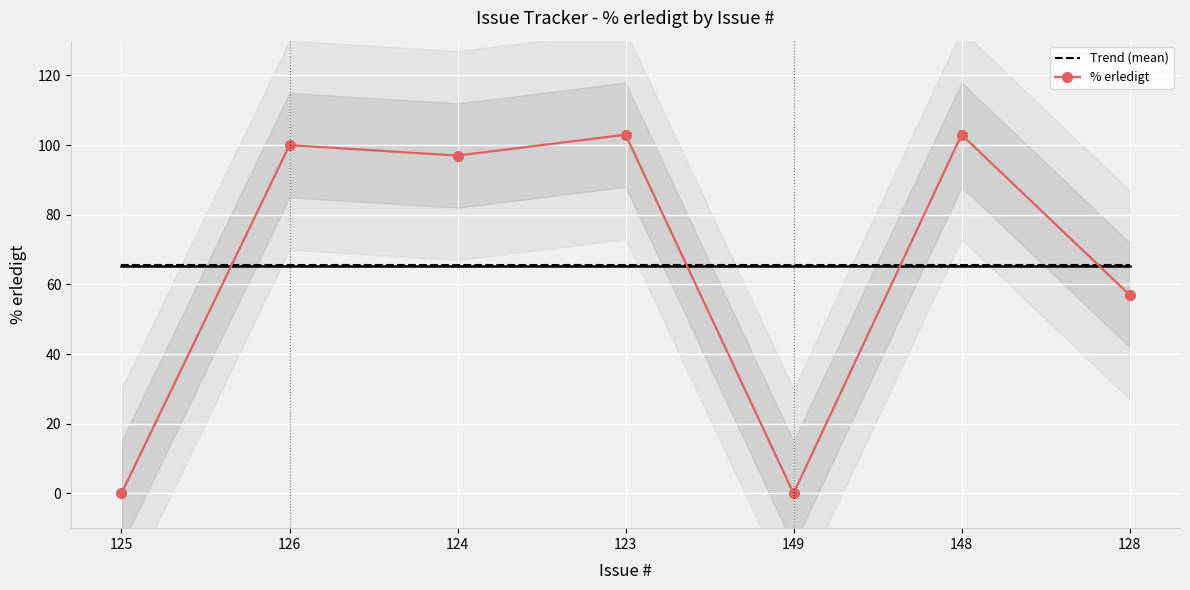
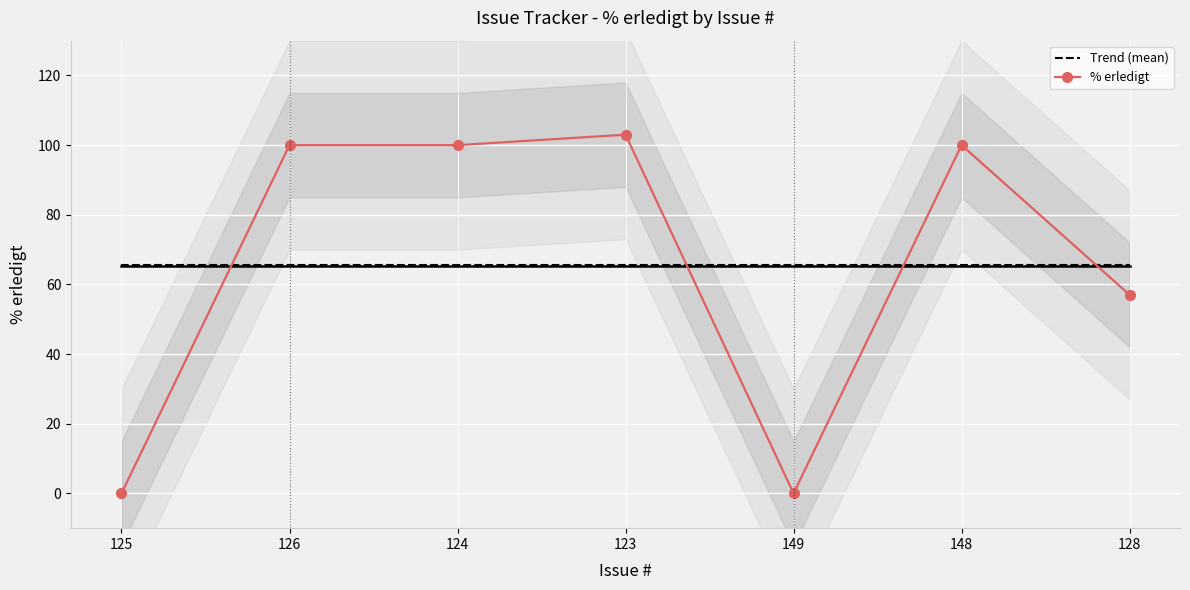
% erledigt, 124: 97 -> 100
% erledigt, 148: 103 -> 100
